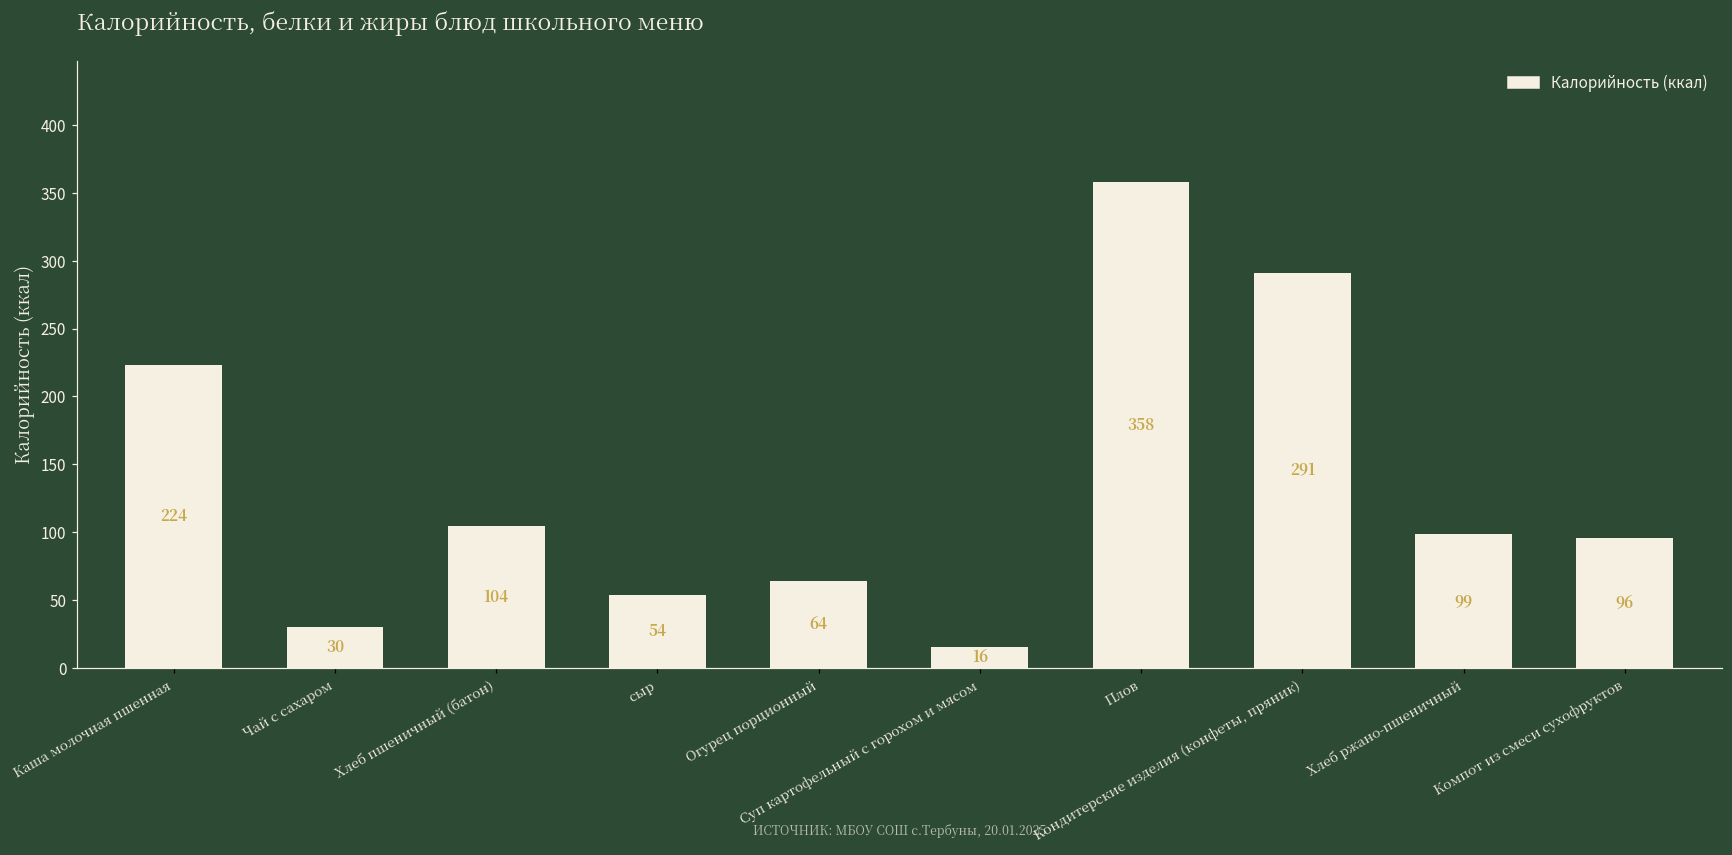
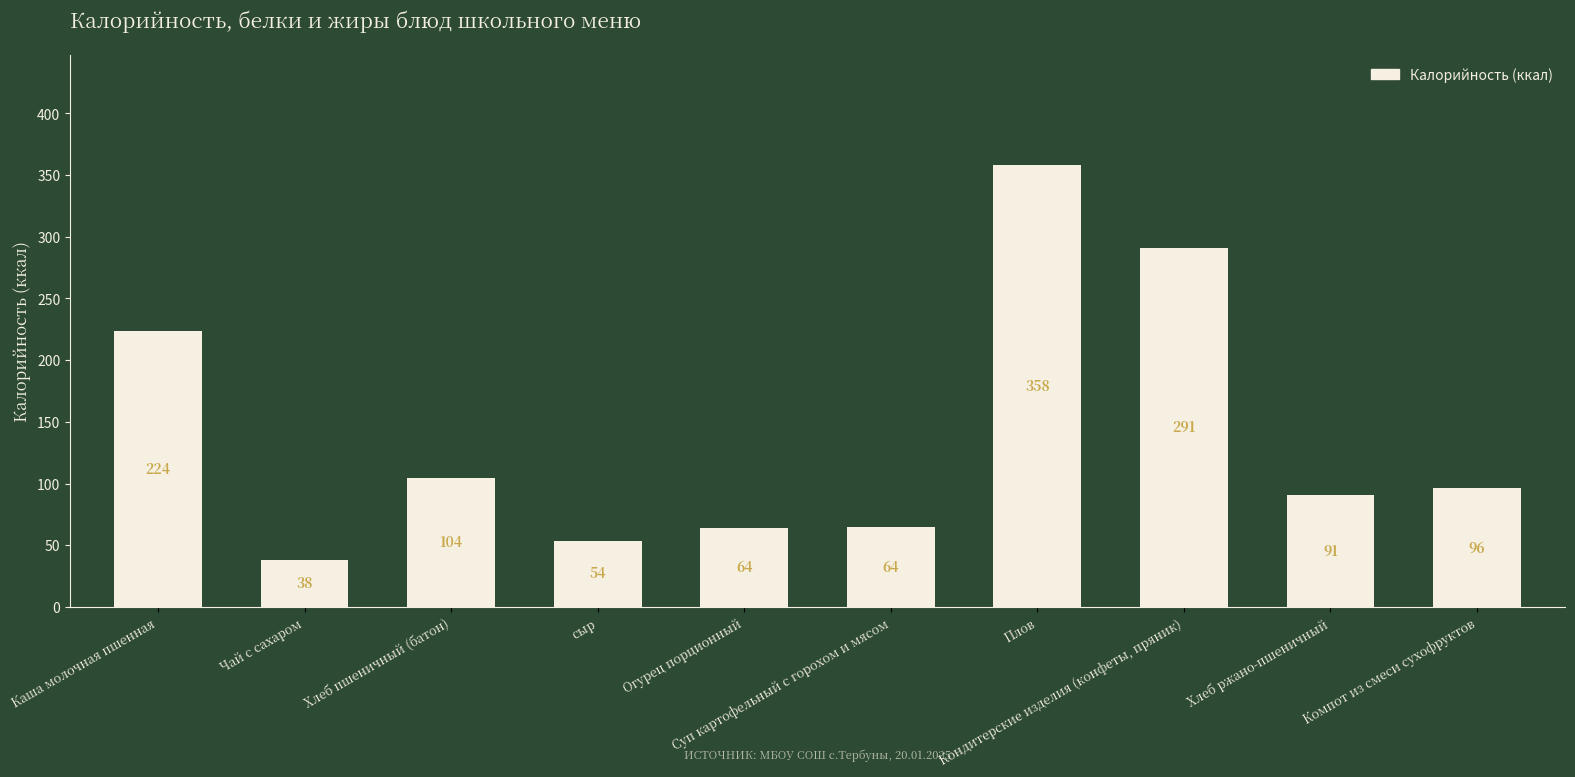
Чай с сахаром: 30 -> 38
Суп картофельный с горохом и мясом: 16 -> 64
Хлеб ржано-пшеничный: 99 -> 91
